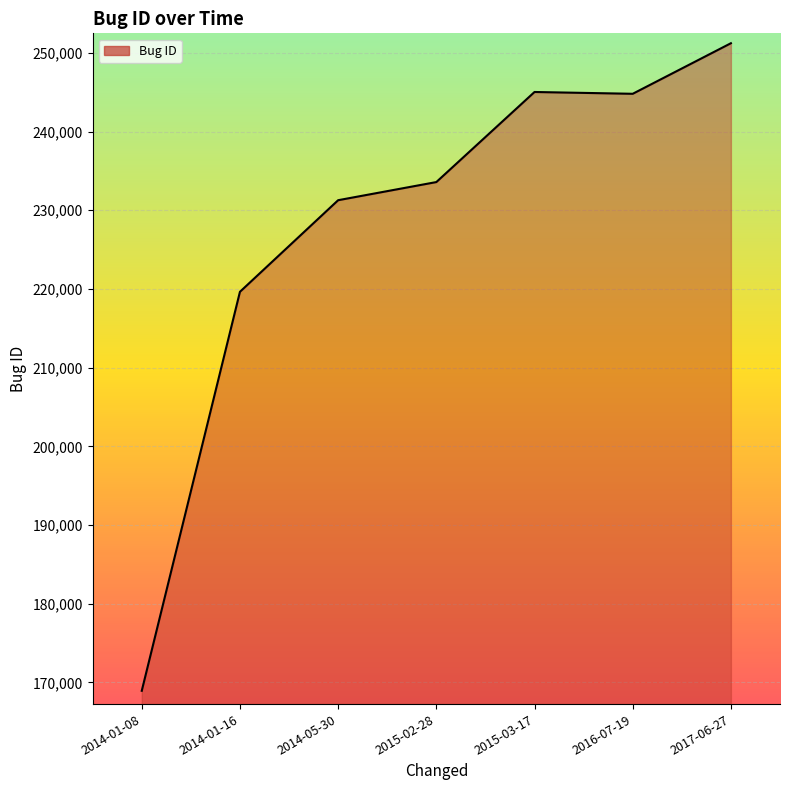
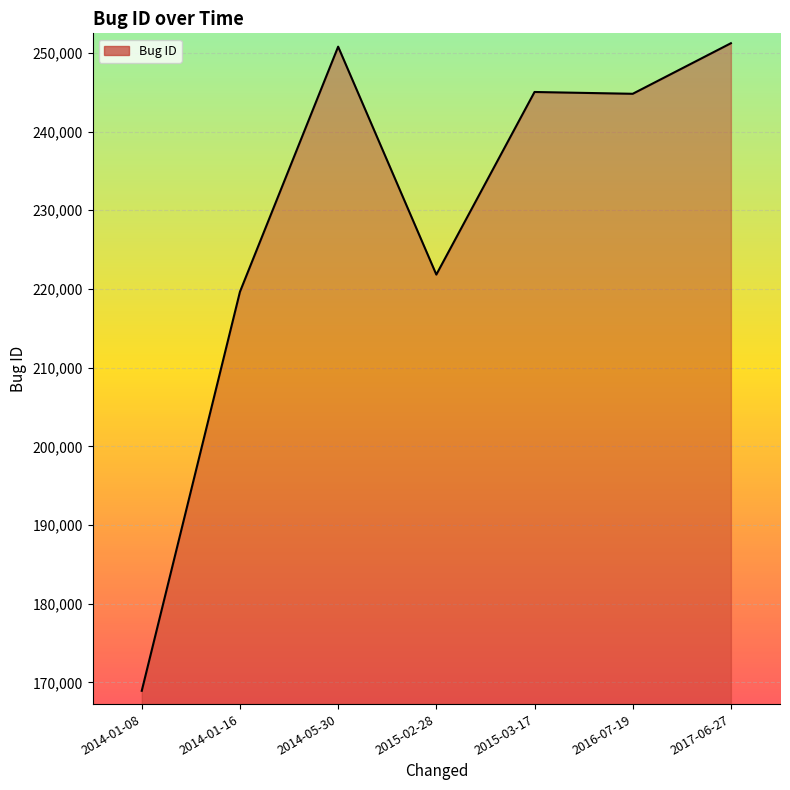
2014-05-30: 231,000 -> 251,000
2015-02-28: 234,000 -> 222,000
